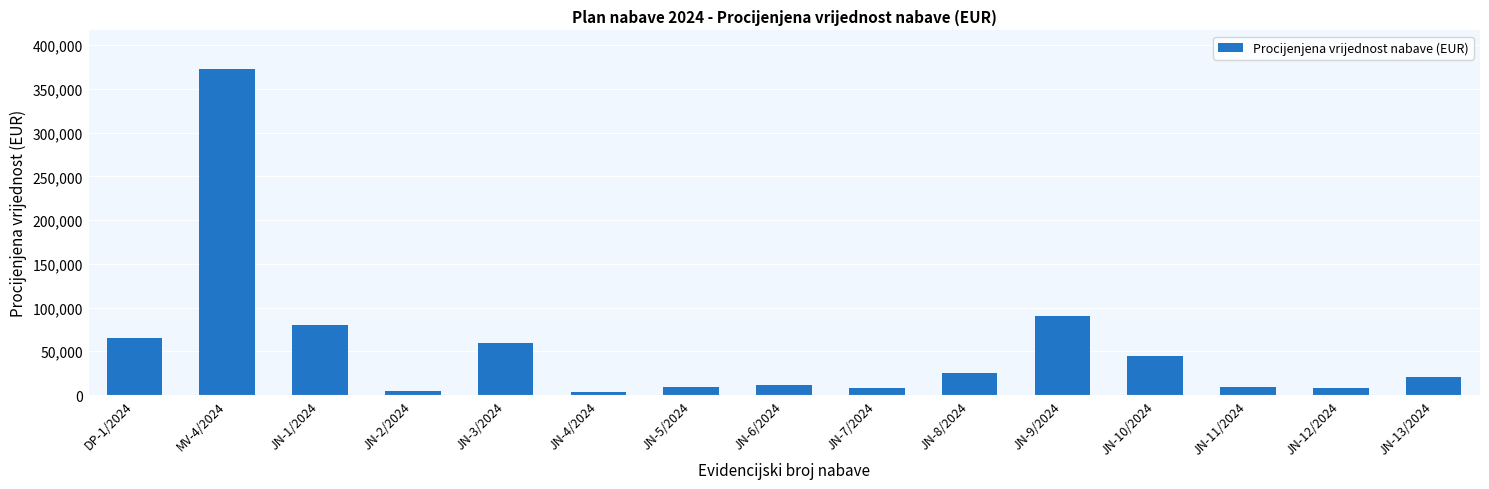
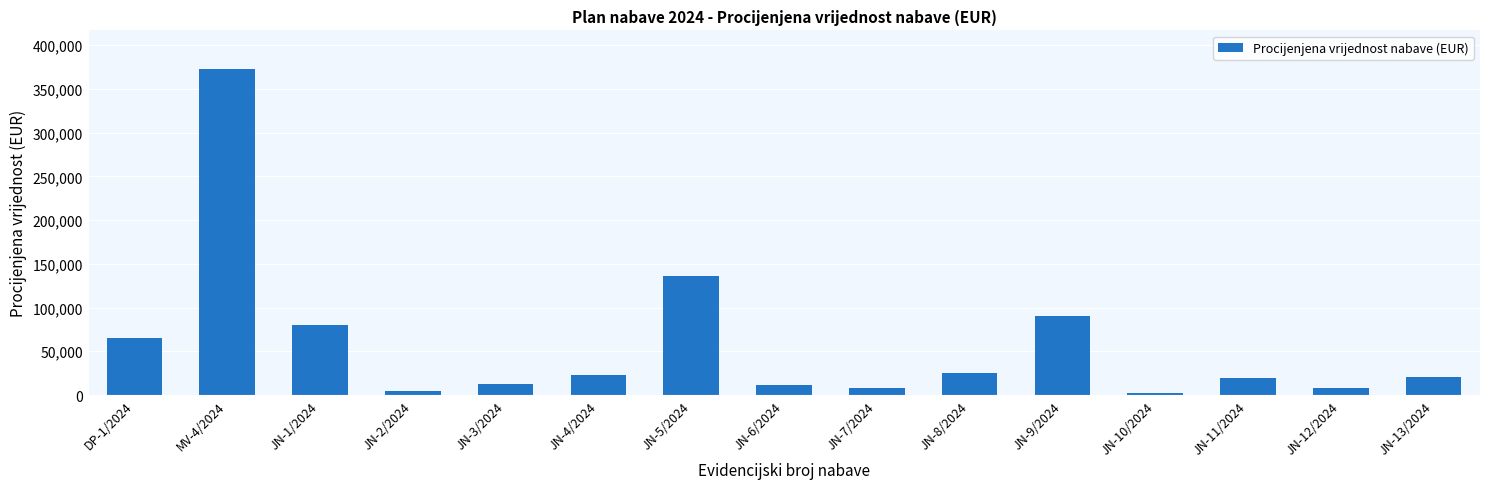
JN-3/2024: 60,000 -> 10,000
JN-4/2024: 0 -> 20,000
JN-5/2024: 10,000 -> 140,000
JN-10/2024: 40,000 -> 0
JN-11/2024: 10,000 -> 20,000
